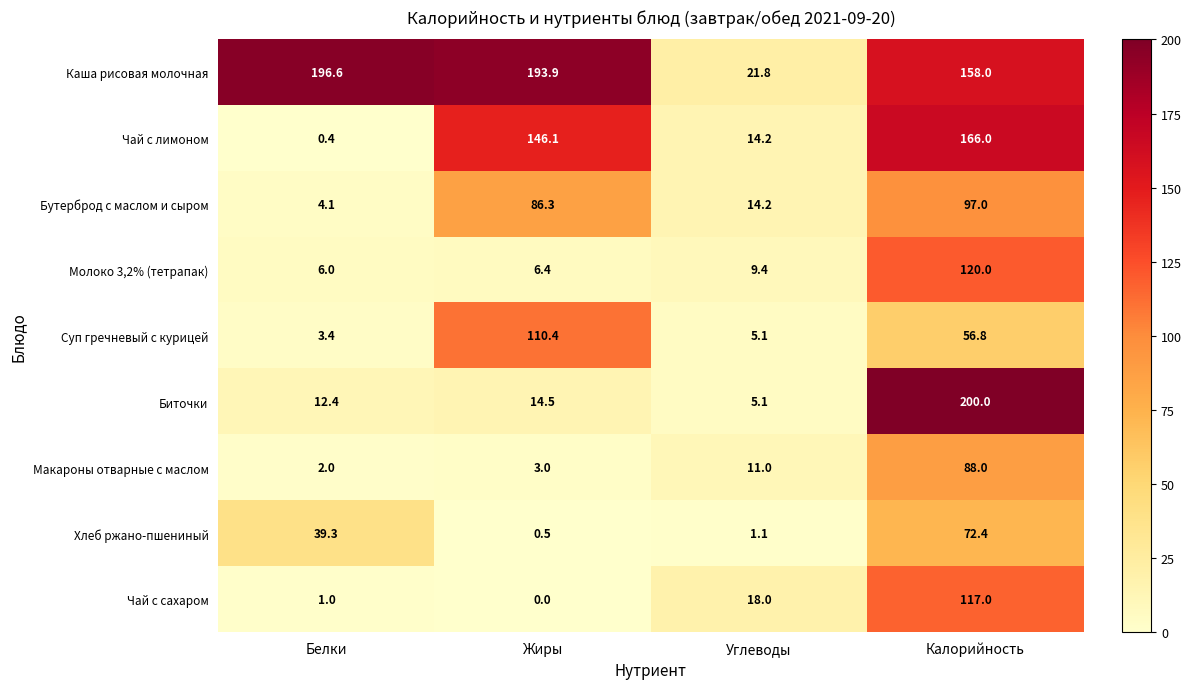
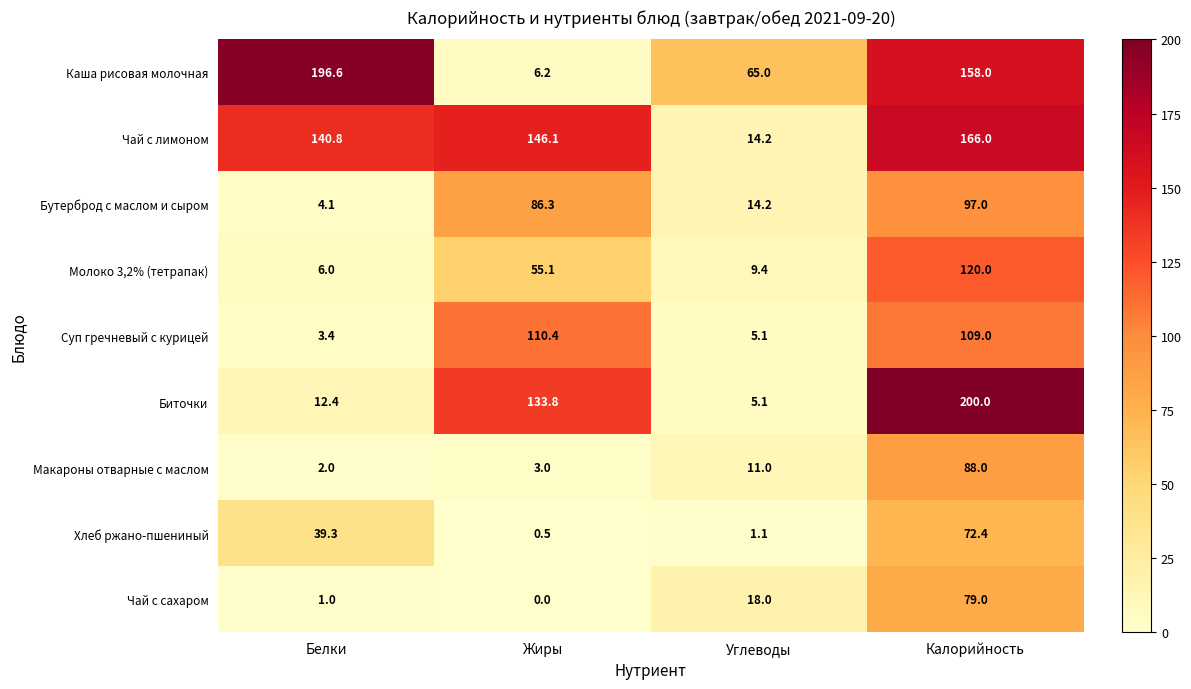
Каша рисовая молочная, Жиры: 193.9 -> 6.2
Каша рисовая молочная, Углеводы: 21.8 -> 65.0
Чай с лимоном, Белки: 0.4 -> 140.8
Молоко 3,2% (тетрапак), Жиры: 6.4 -> 55.1
Суп гречневый с курицей, Калорийность: 56.8 -> 109.0
Биточки, Жиры: 14.5 -> 133.8
Чай с сахаром, Калорийность: 117.0 -> 79.0
